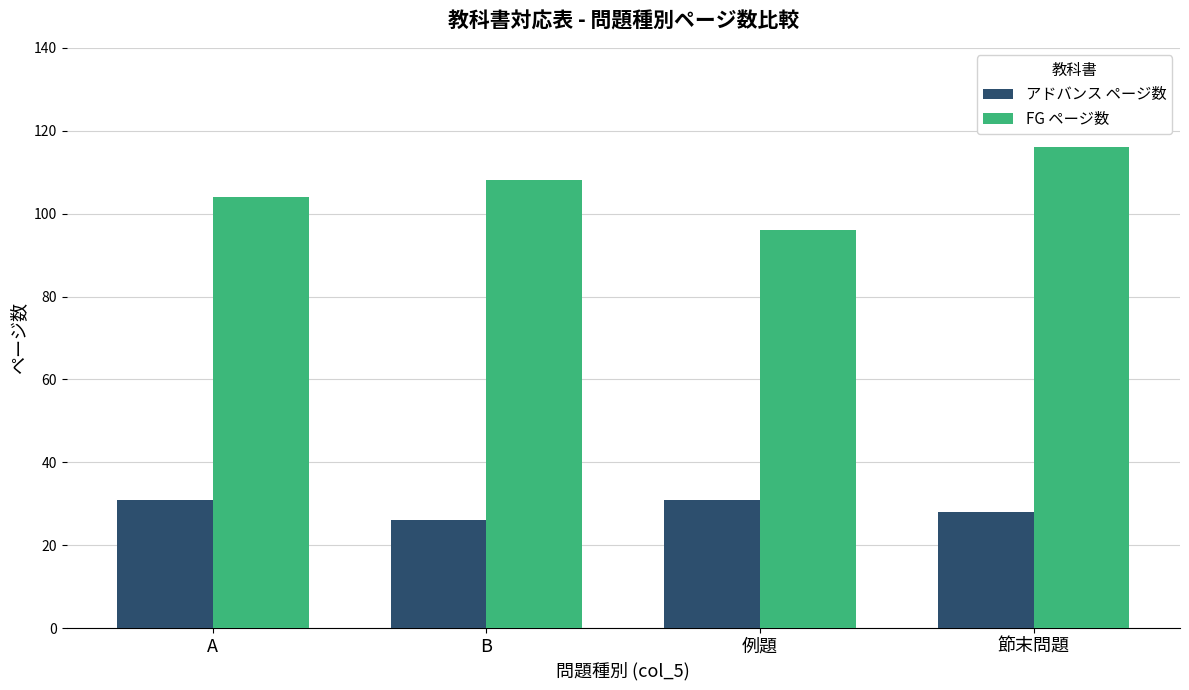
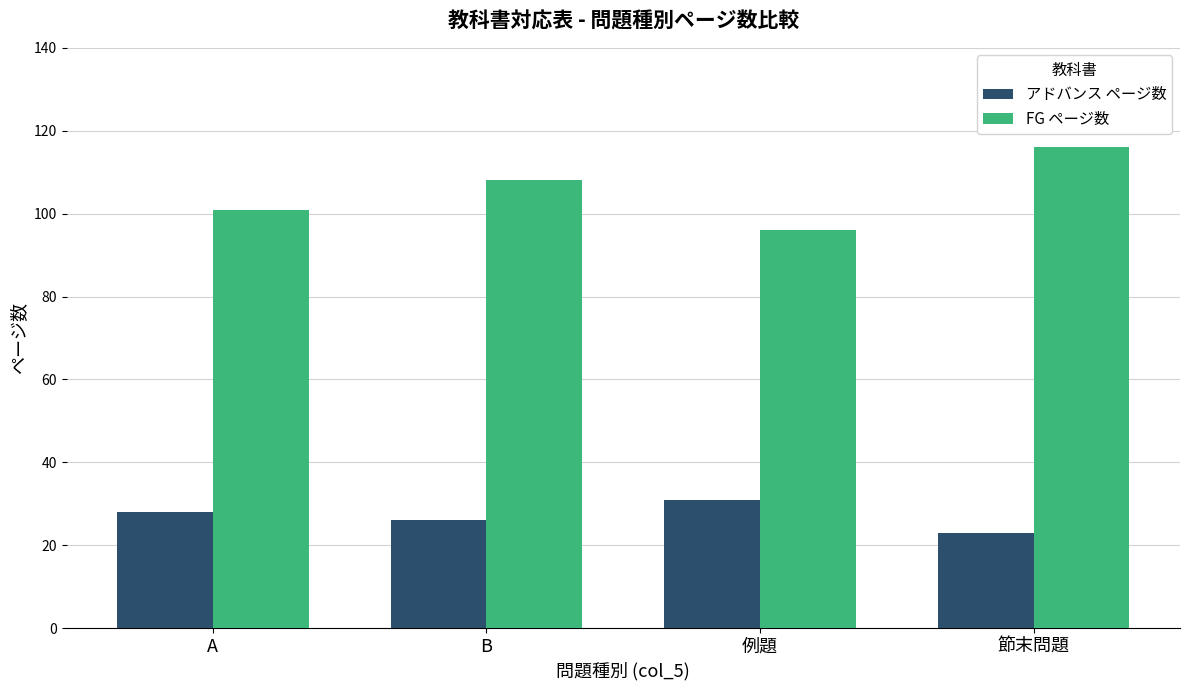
アドバンス ページ数, A: 31 -> 28
FG ページ数, A: 104 -> 101
アドバンス ページ数, 節末問題: 28 -> 23
